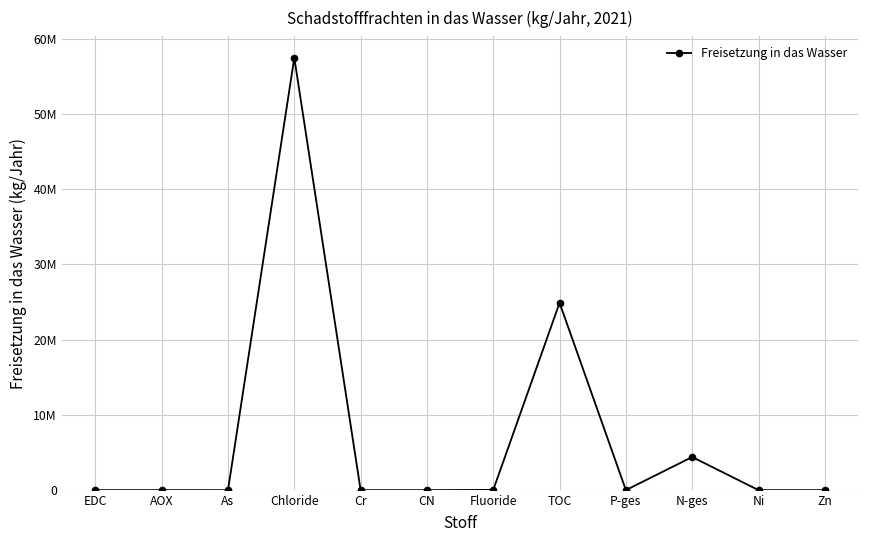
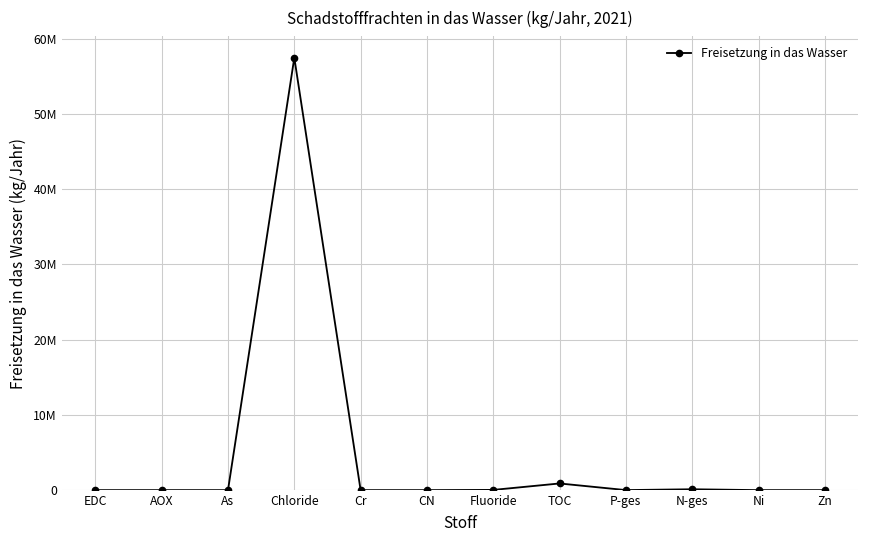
TOC: 25000000 -> 1000000
N-ges: 4000000 -> 0
